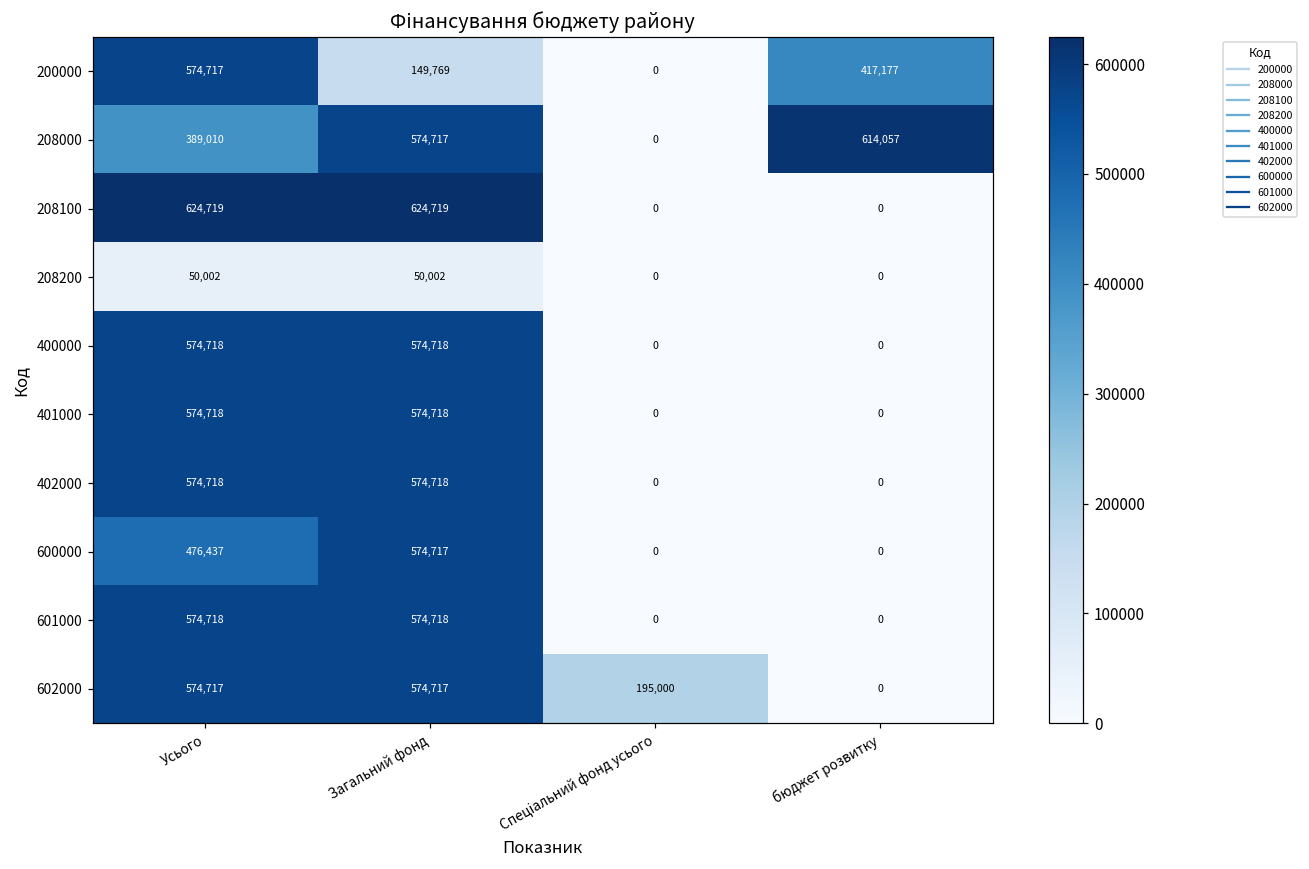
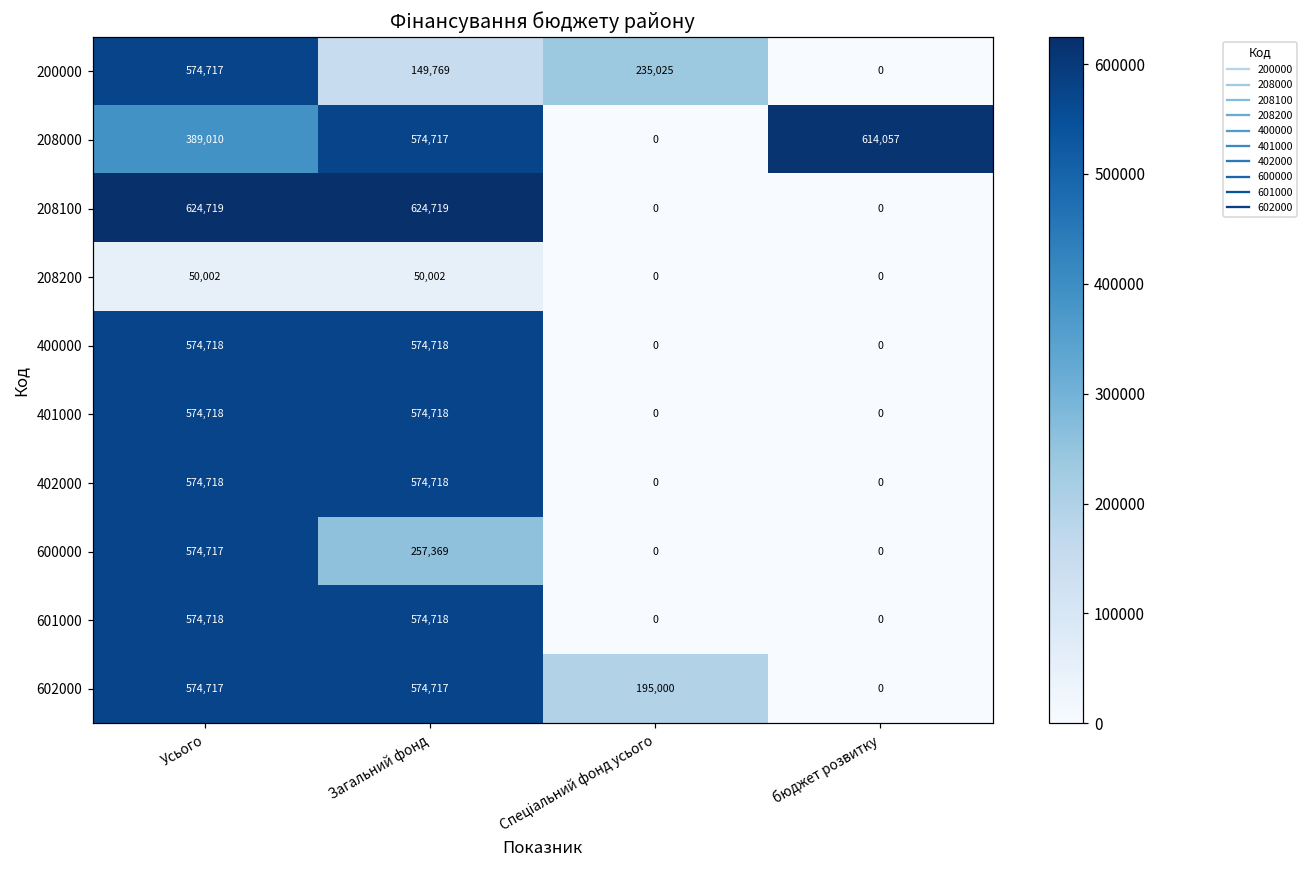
200000, Спеціальний фонд усього: 0 -> 235,025
200000, бюджет розвитку: 417,177 -> 0
600000, Усього: 476,437 -> 574,717
600000, Загальний фонд: 574,717 -> 257,369
